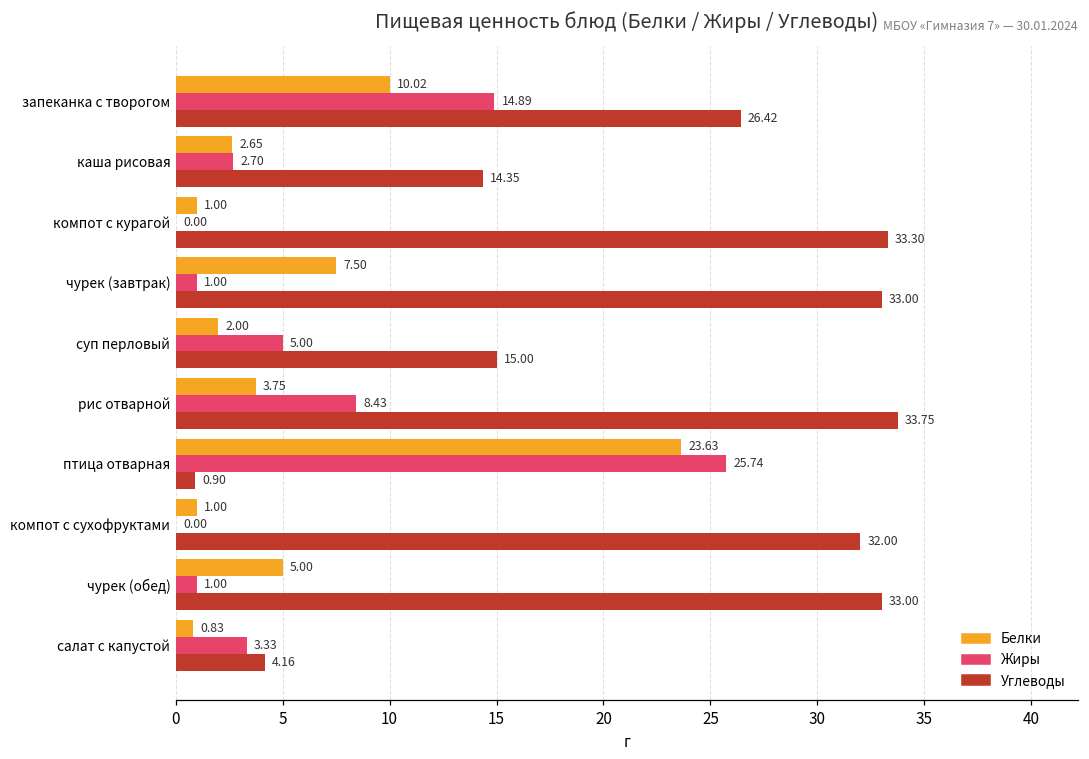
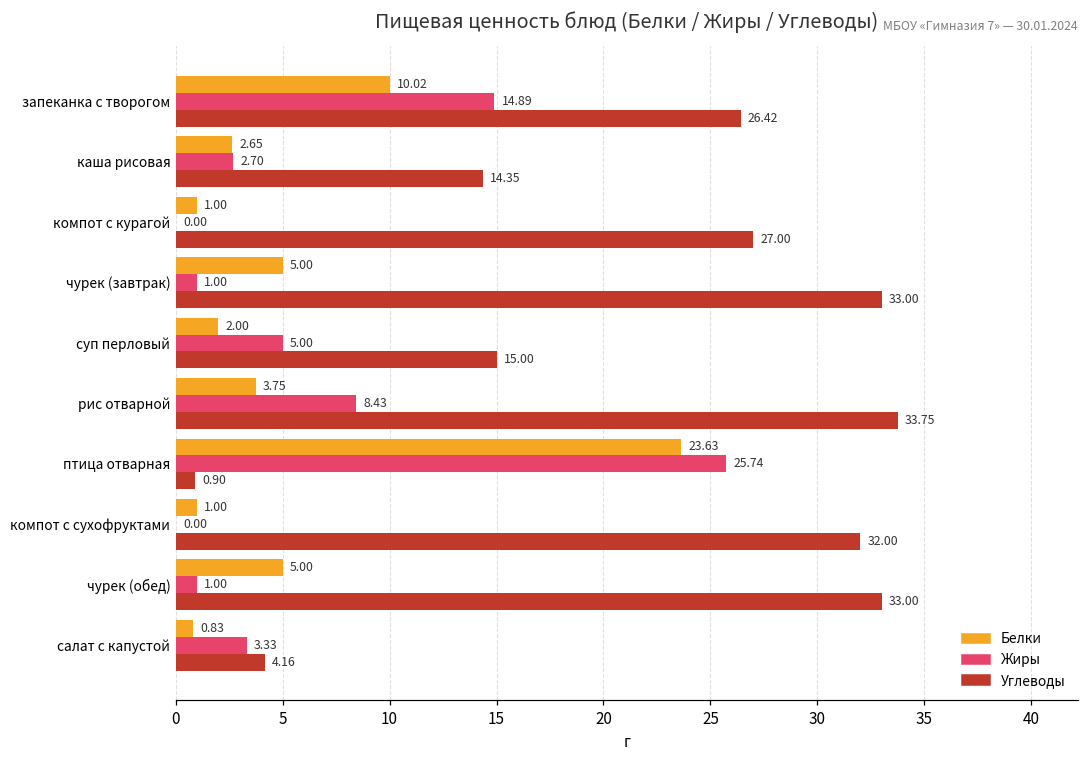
Углеводы, компот с курагой: 33.30 -> 27.00
Белки, чурек (завтрак): 7.50 -> 5.00
